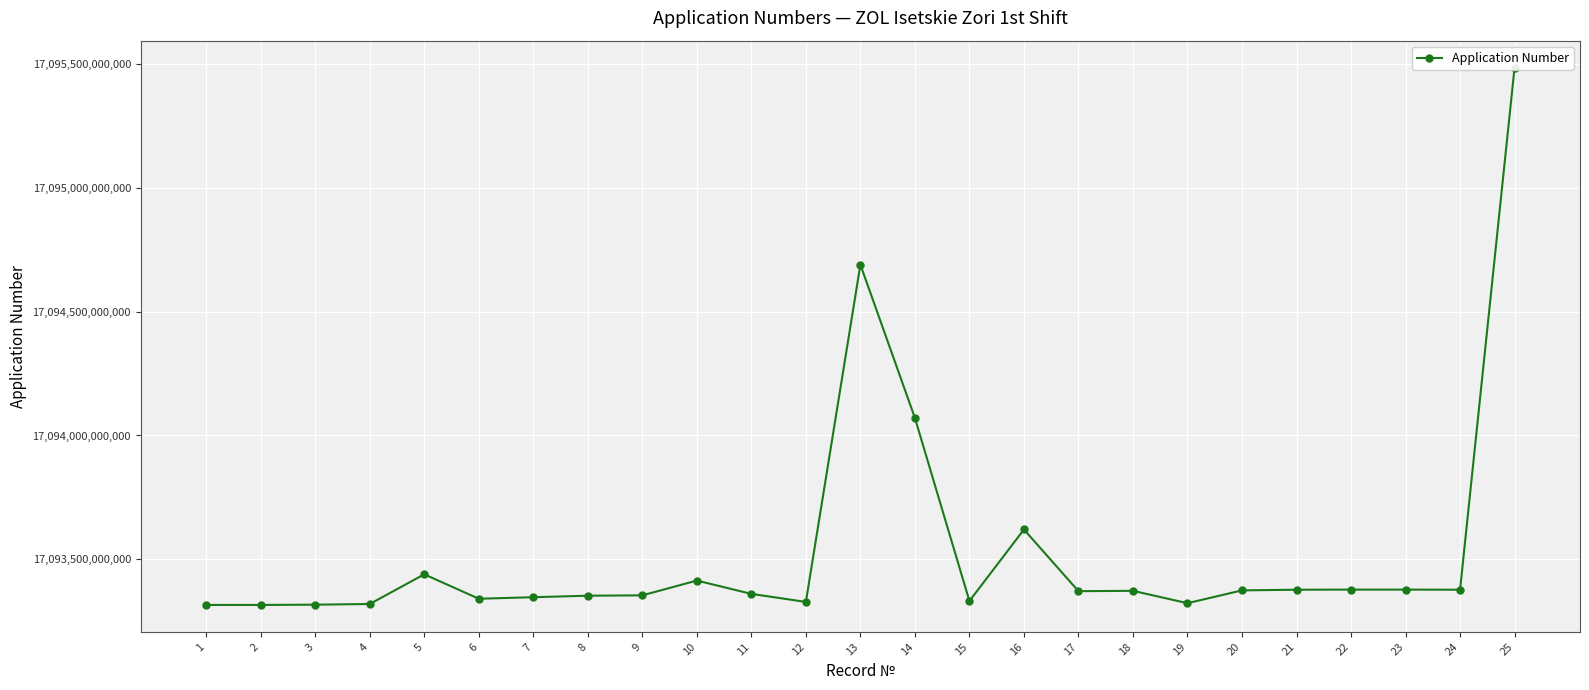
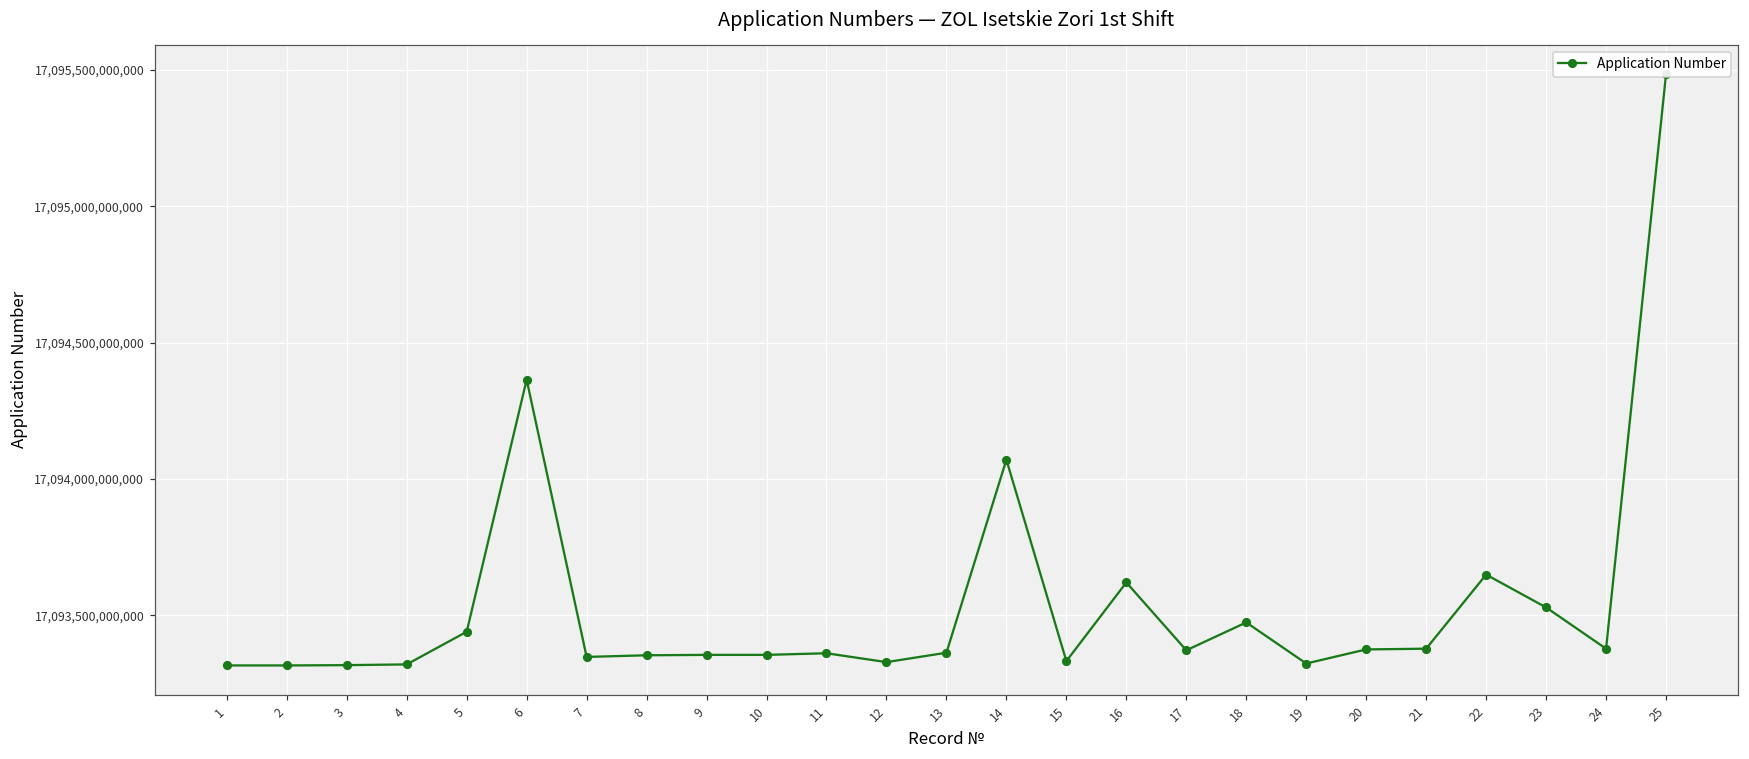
6: 17,093,340,000,000 -> 17,094,360,000,000
10: 17,093,410,000,000 -> 17,093,360,000,000
13: 17,094,690,000,000 -> 17,093,360,000,000
18: 17,093,370,000,000 -> 17,093,470,000,000
22: 17,093,380,000,000 -> 17,093,650,000,000
23: 17,093,380,000,000 -> 17,093,530,000,000
